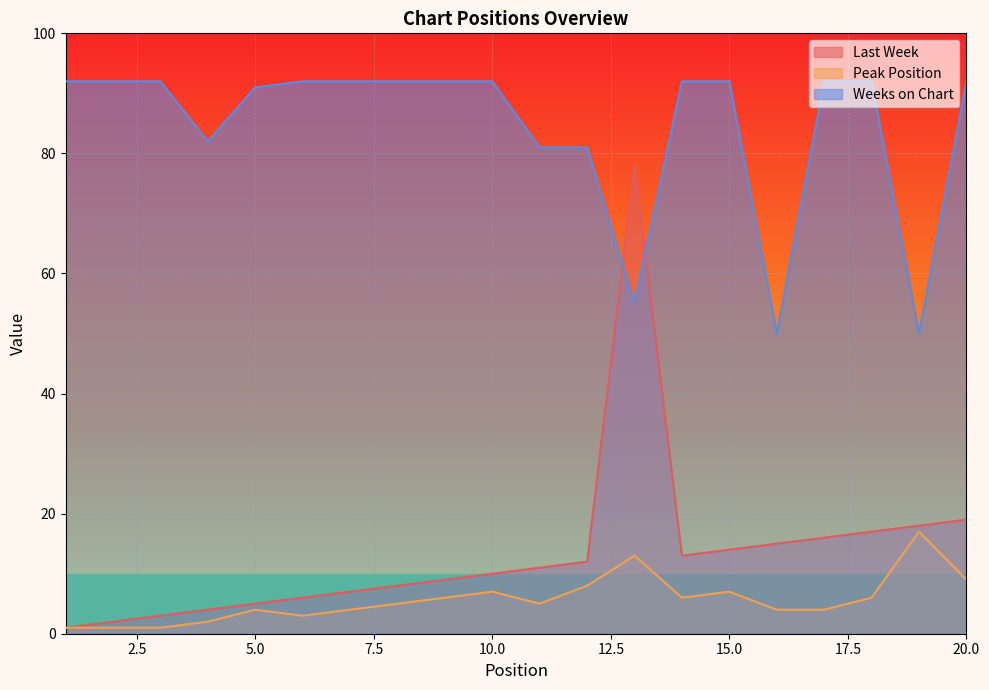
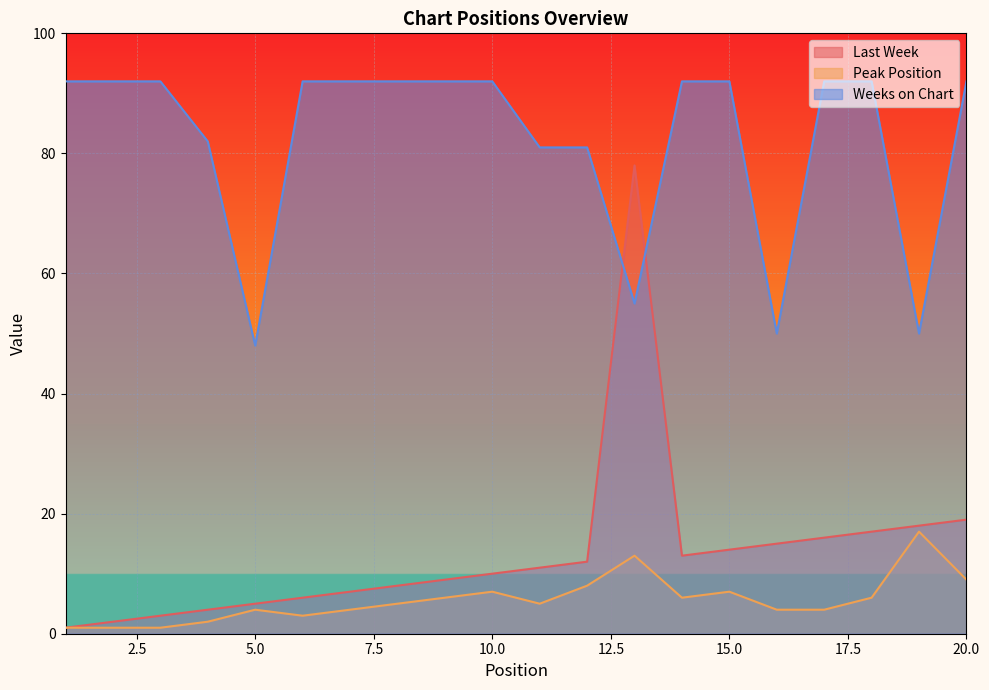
Weeks on Chart, 5.0: 91 -> 48
